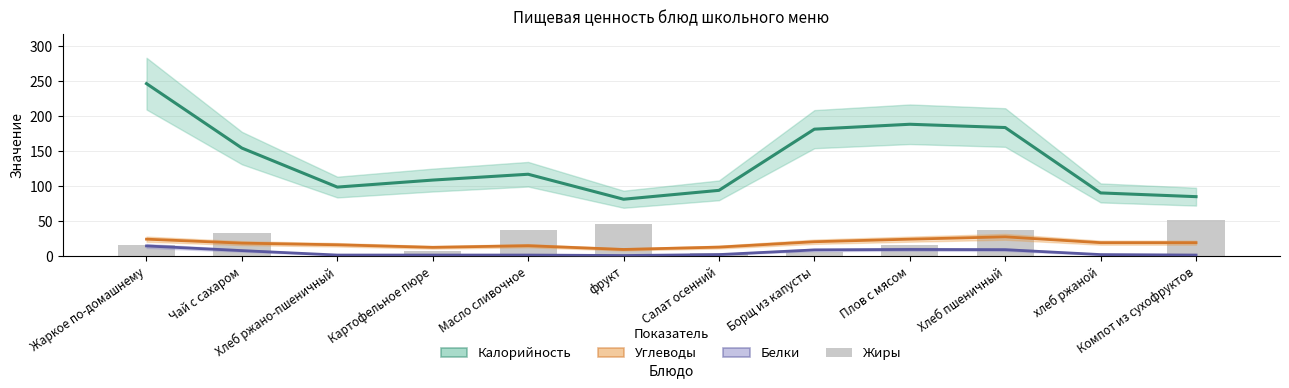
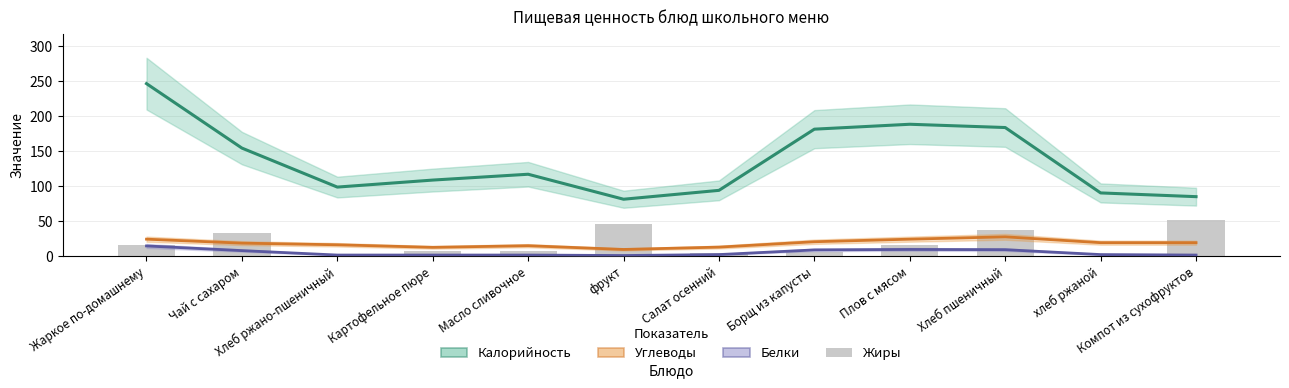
Жиры, Масло сливочное: 40 -> 10
